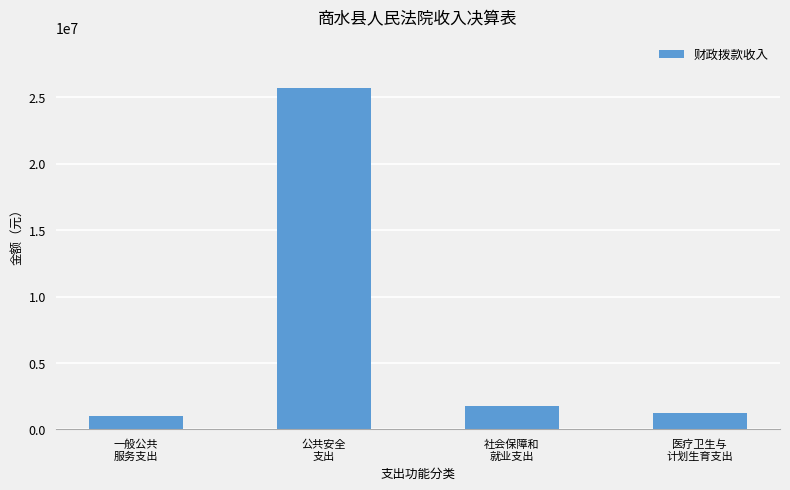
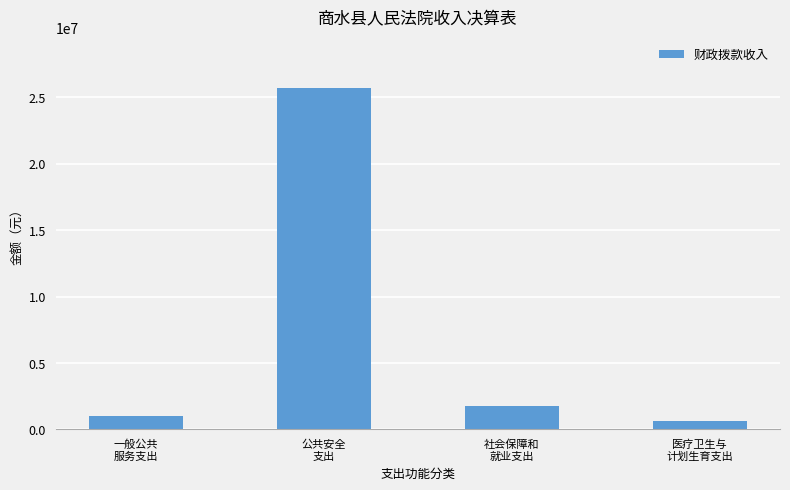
医疗卫生与 计划生育支出: 1200000 -> 600000
